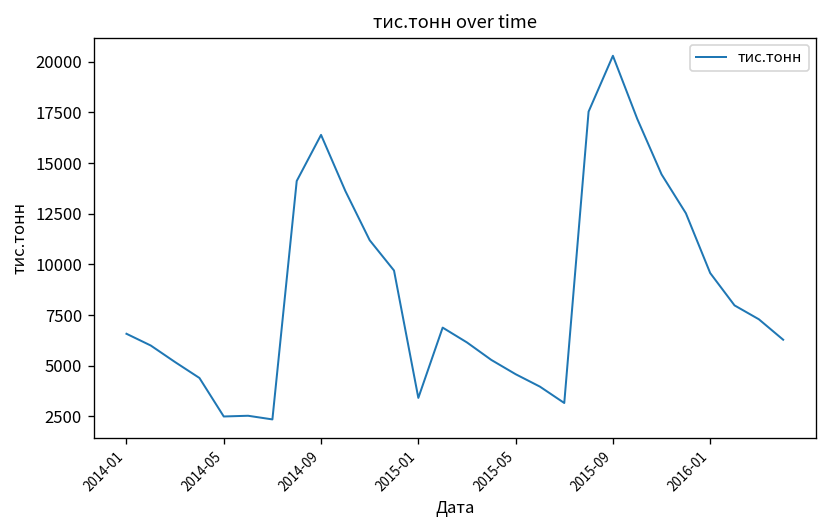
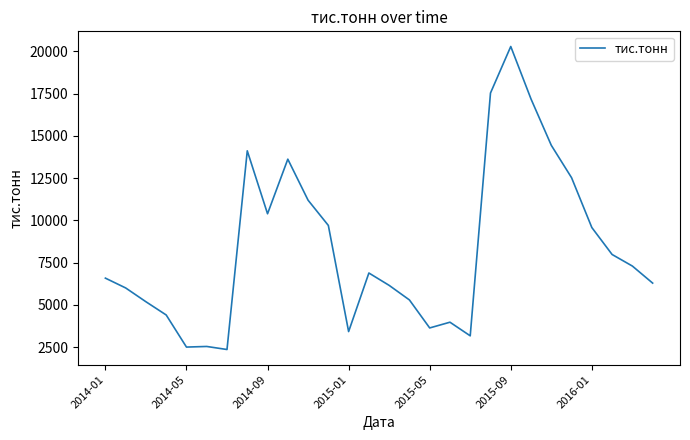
2014-09: 16400 -> 10400
2015-05: 4600 -> 3600
